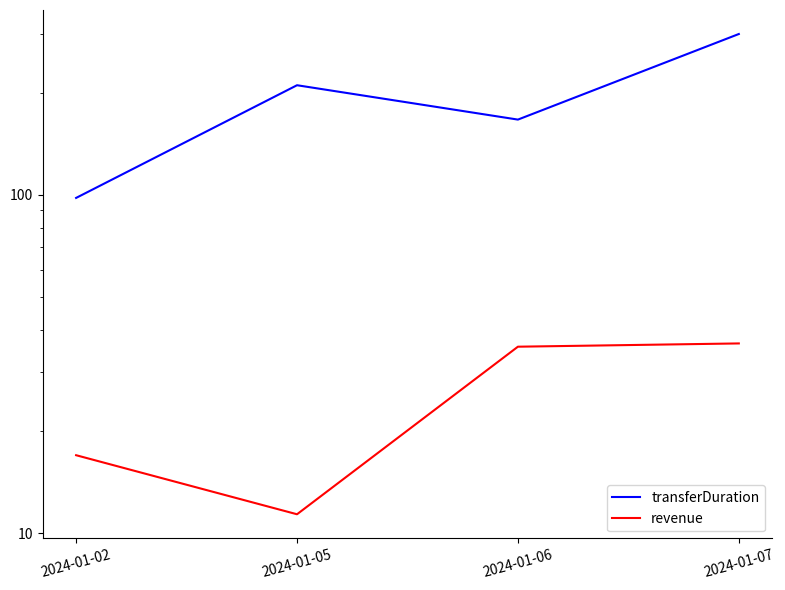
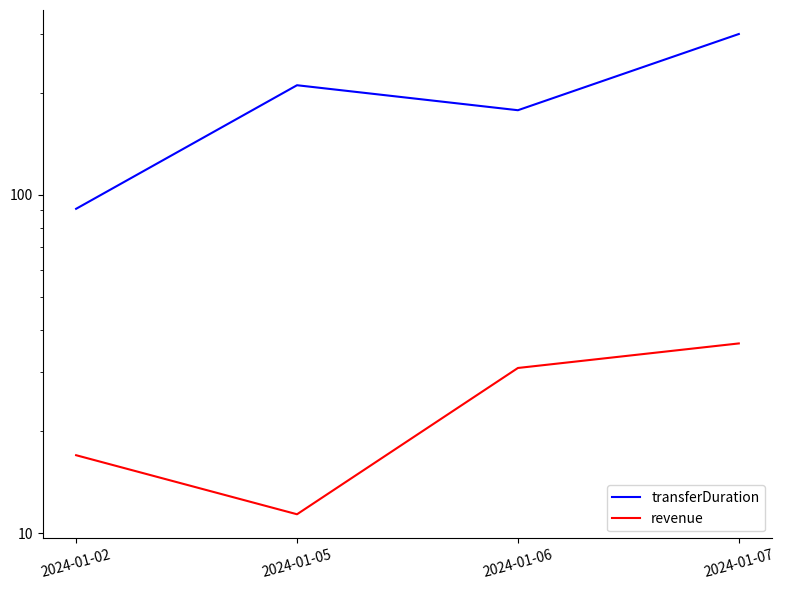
transferDuration, 2024-01-02: 98 -> 91
transferDuration, 2024-01-06: 170 -> 180
revenue, 2024-01-06: 36 -> 31
